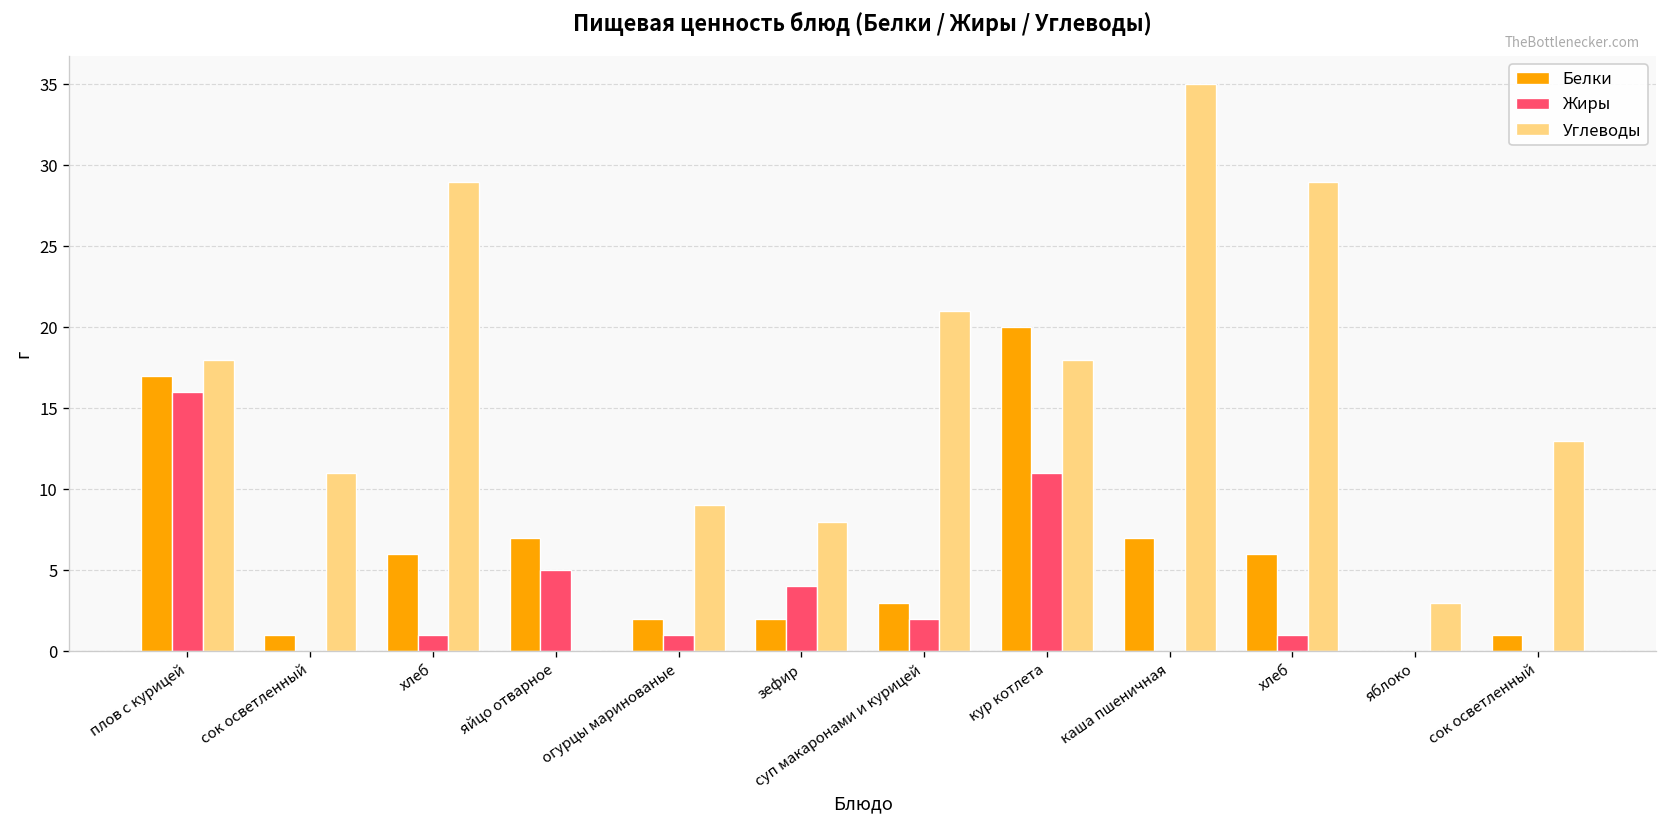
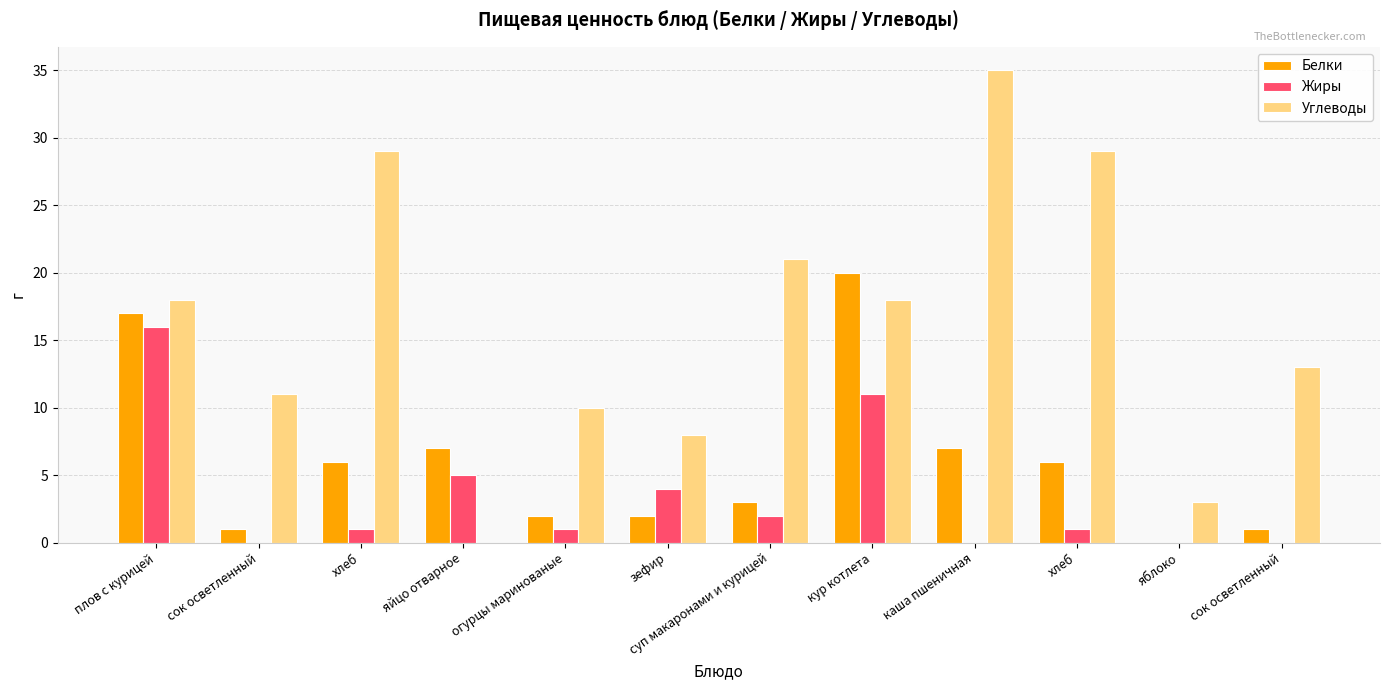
Углеводы, огурцы маринованые: 9 -> 10
